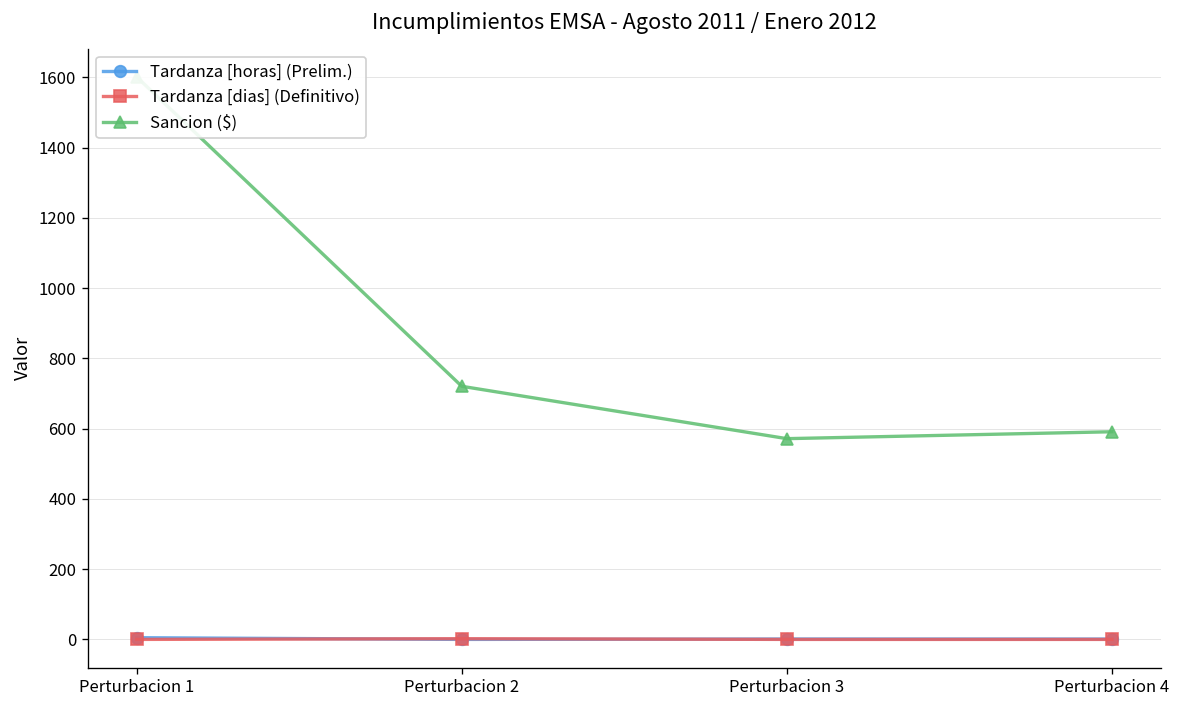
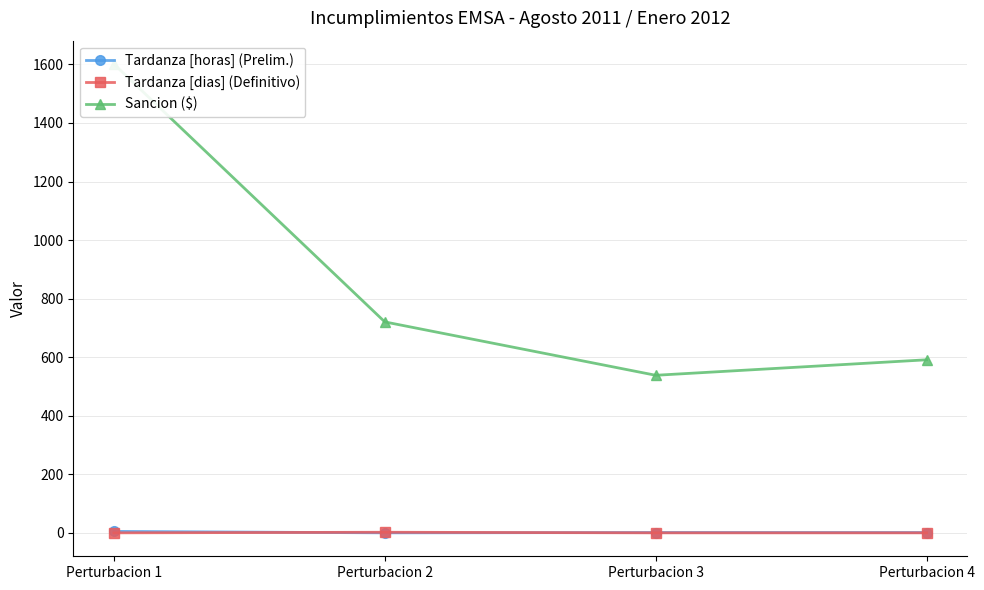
Sancion ($), Perturbacion 3: 570 -> 540
